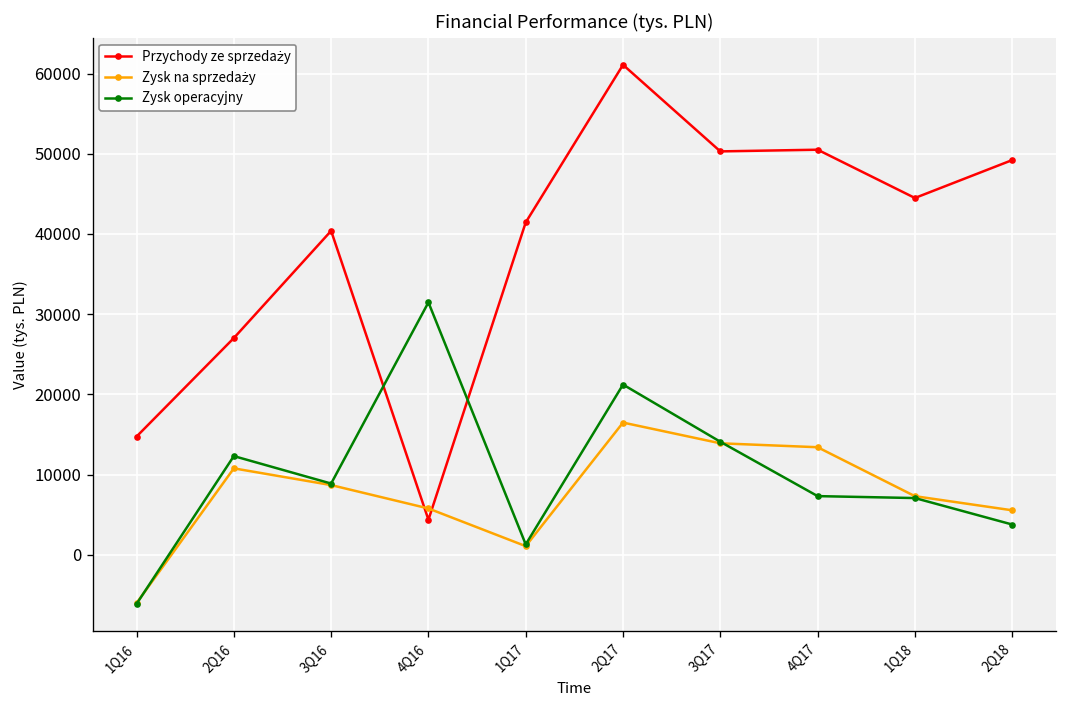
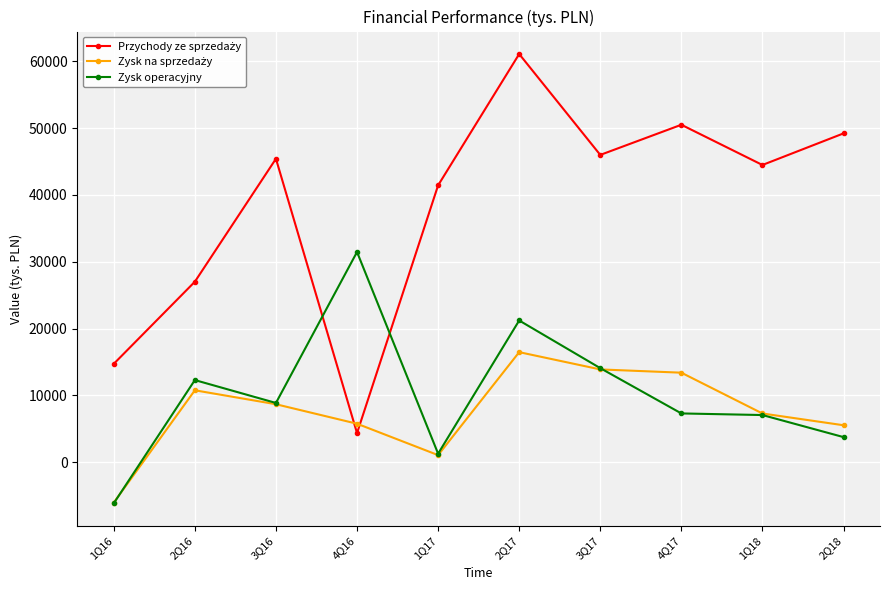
Przychody ze sprzedaży, 3Q16: 40000 -> 45000
Przychody ze sprzedaży, 3Q17: 50000 -> 46000
